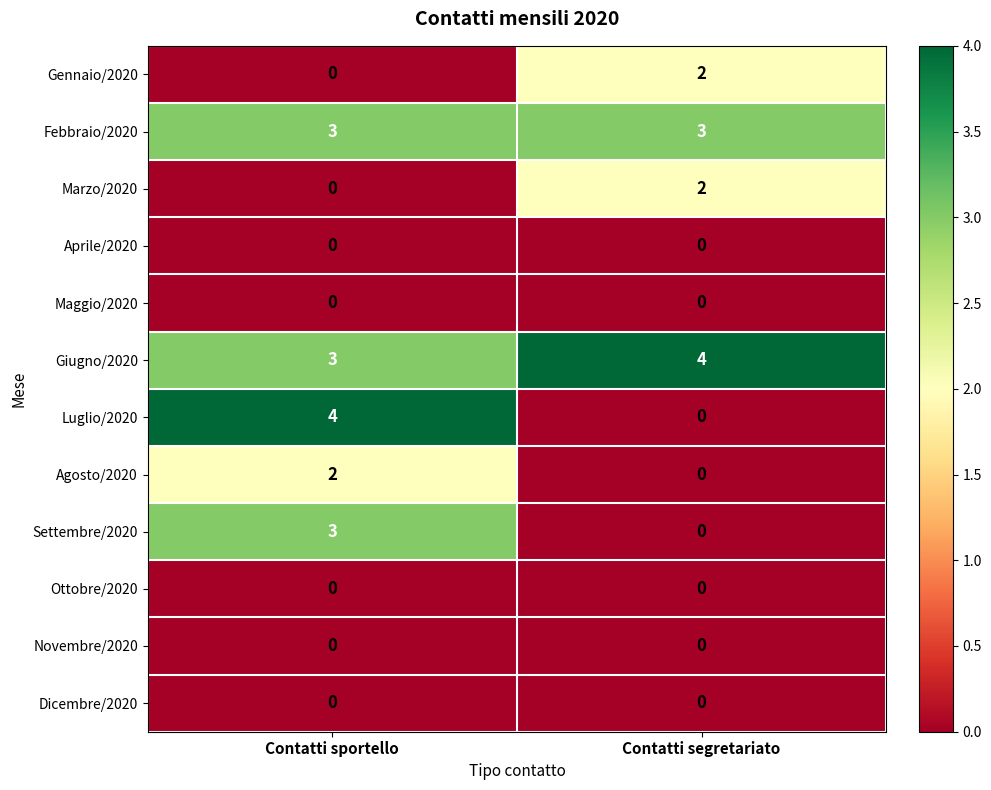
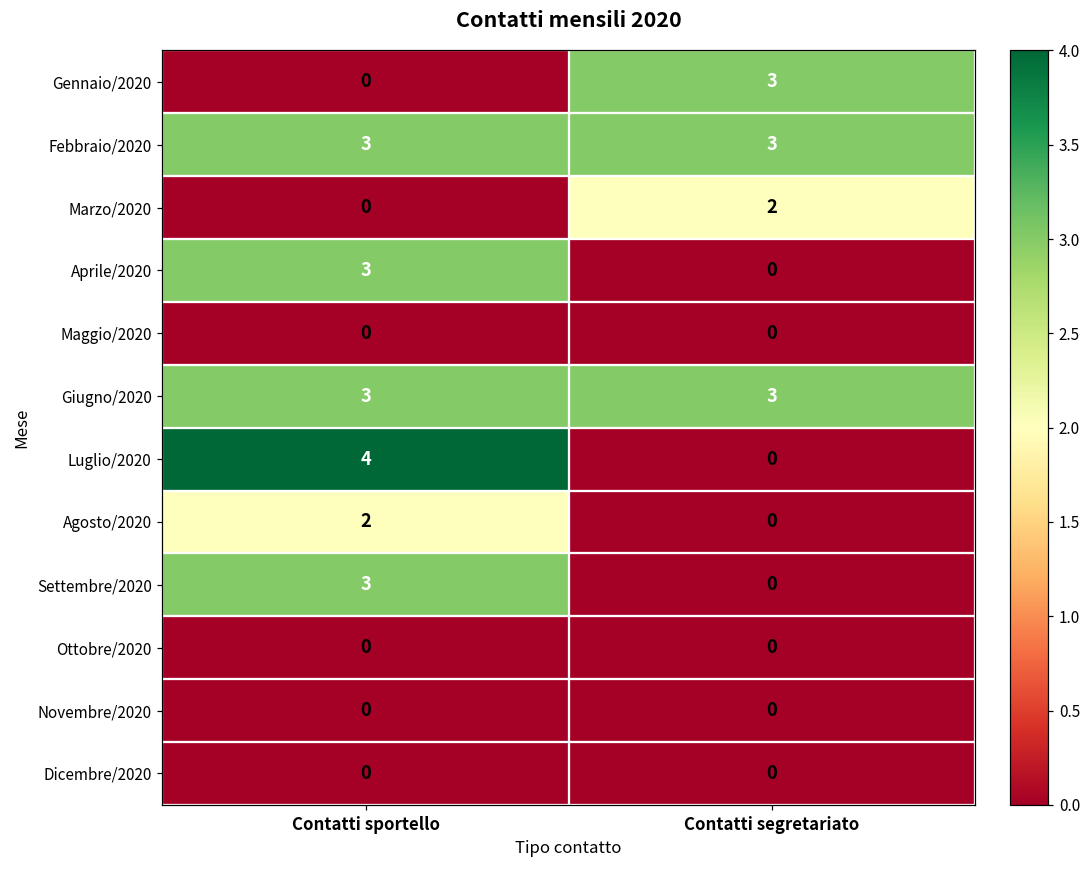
Gennaio/2020, Contatti segretariato: 2 -> 3
Aprile/2020, Contatti sportello: 0 -> 3
Giugno/2020, Contatti segretariato: 4 -> 3
